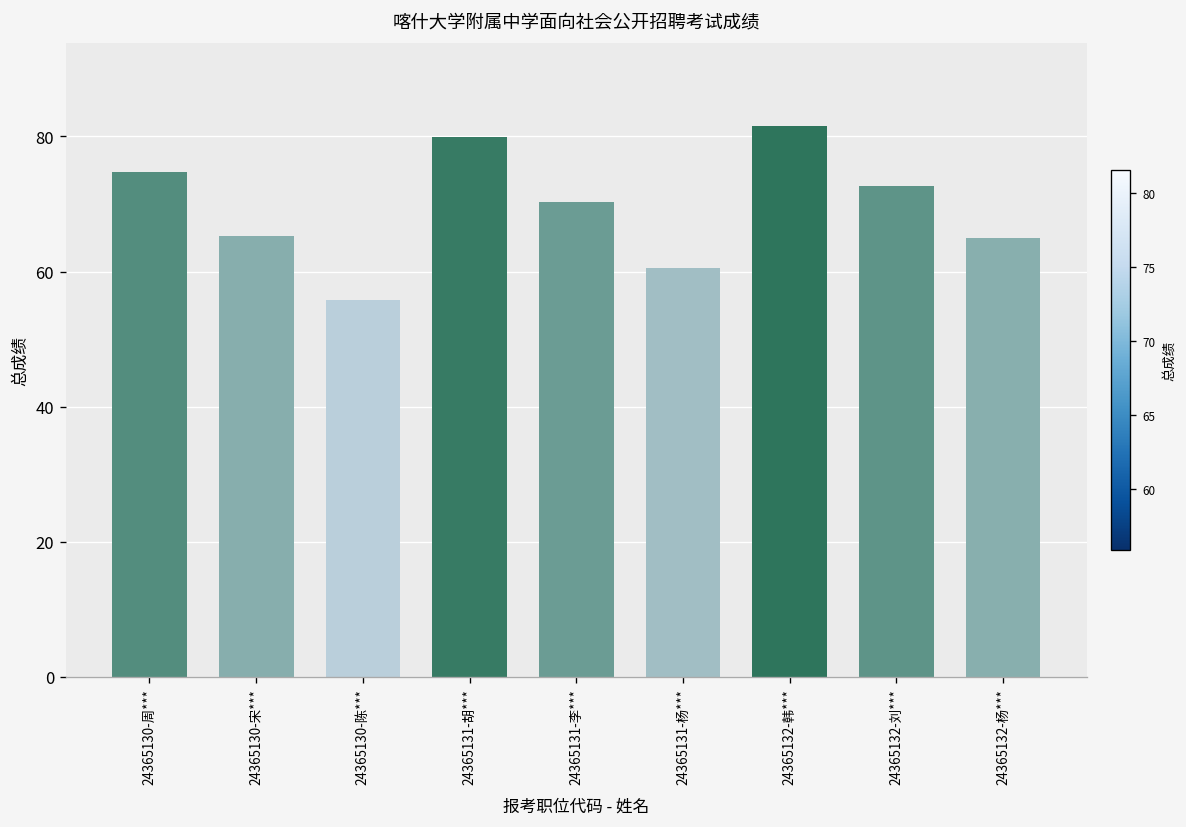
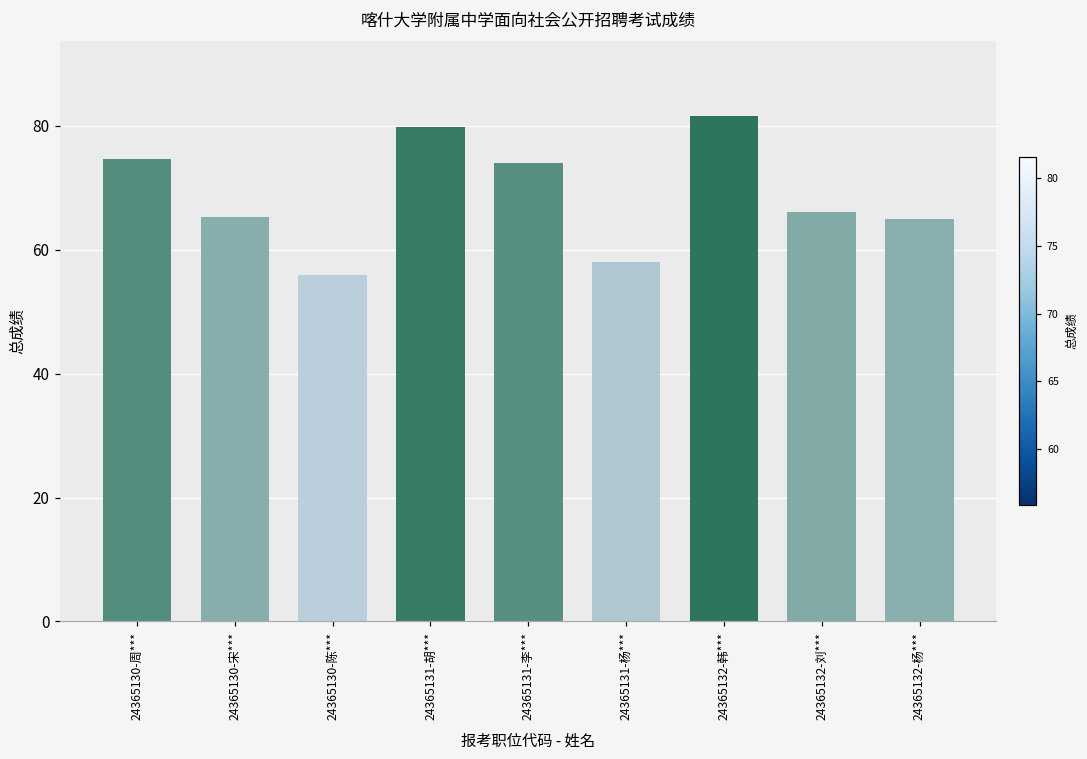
24365131-李***: 70 -> 74
24365131-杨***: 60 -> 58
24365132-刘***: 73 -> 66
